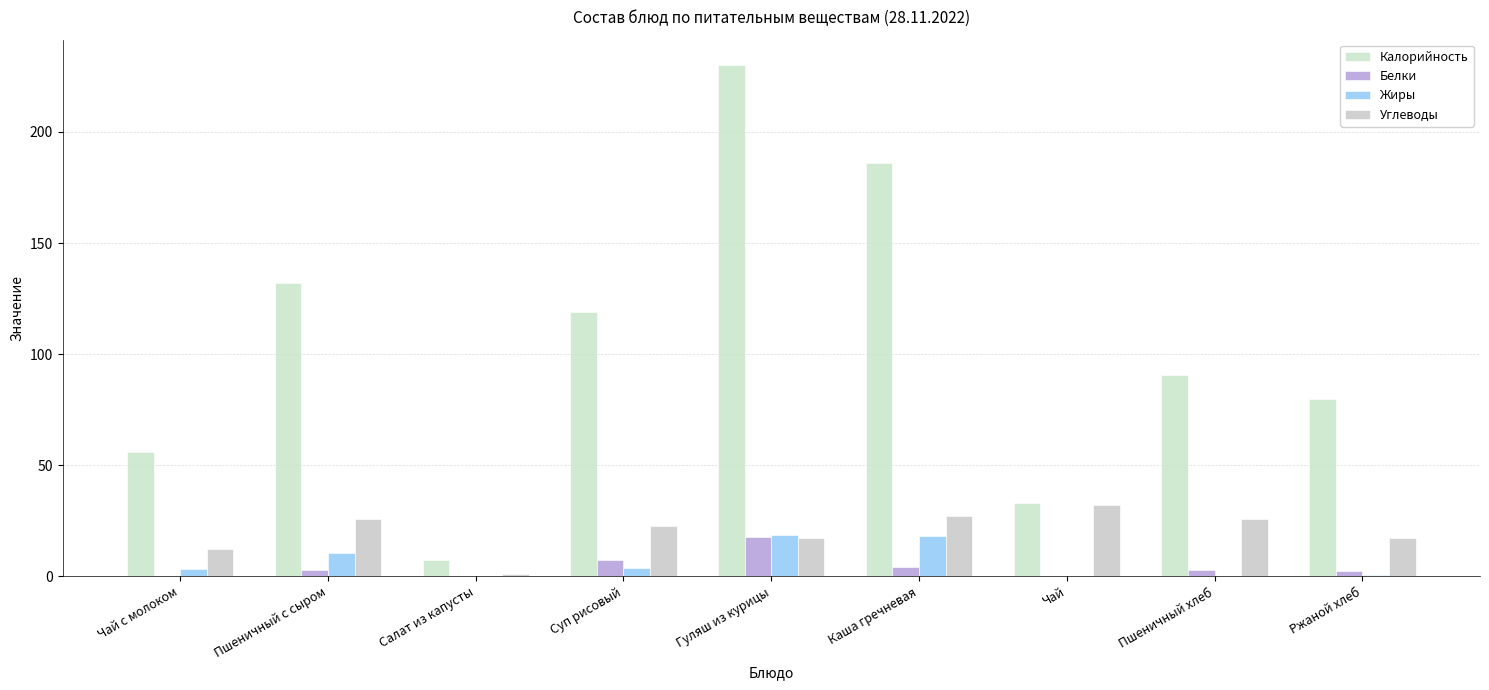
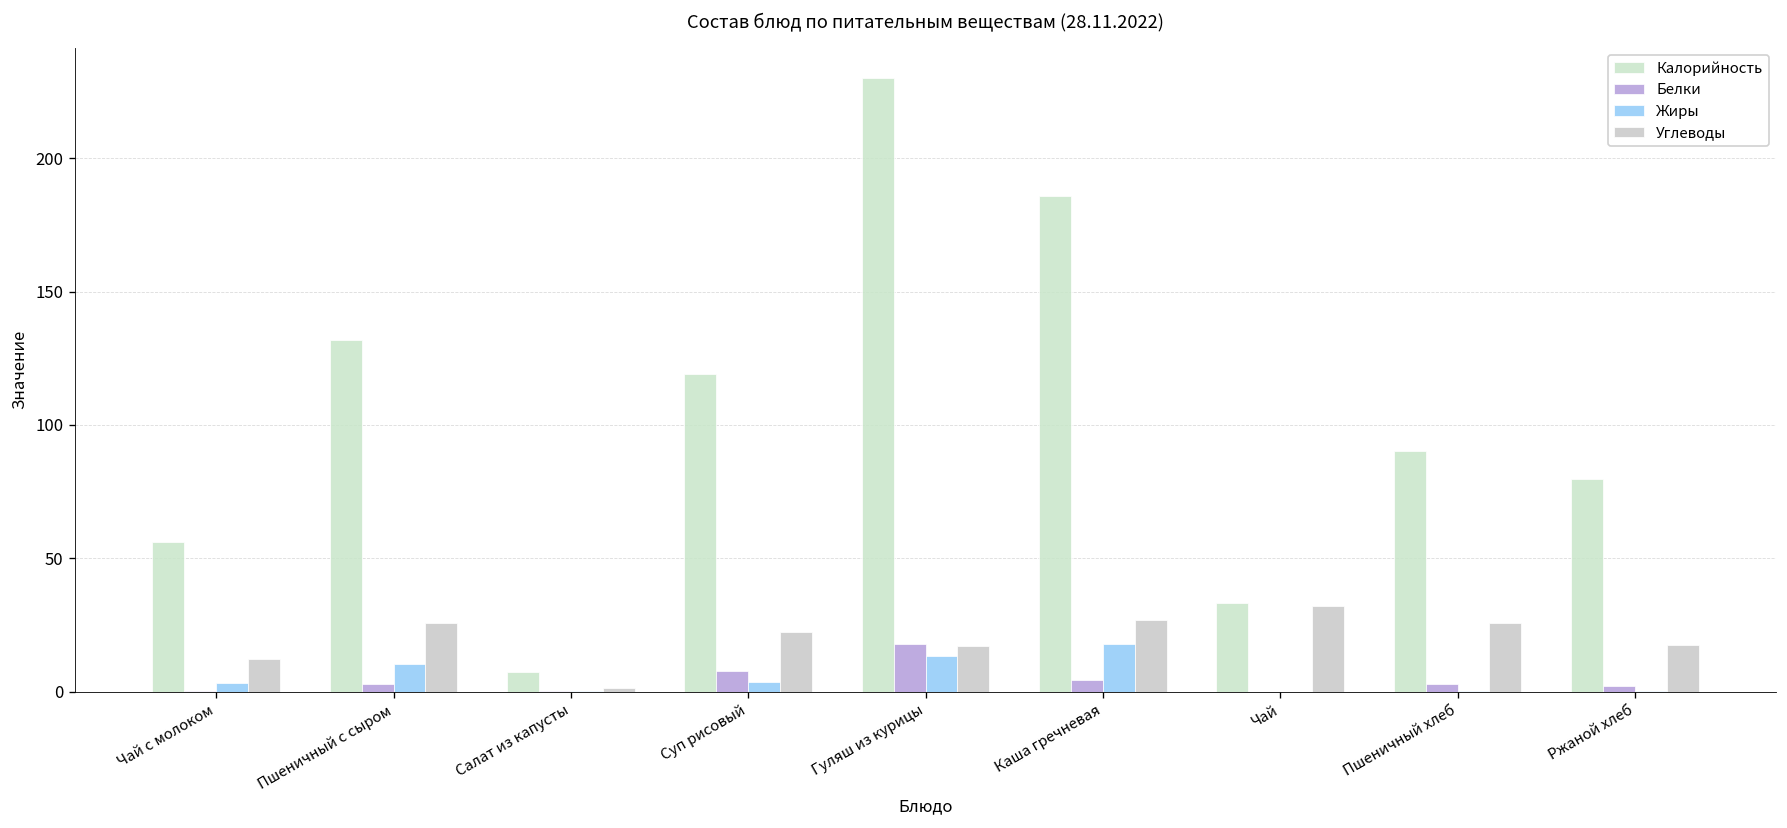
Жиры, Гуляш из курицы: 19 -> 13
